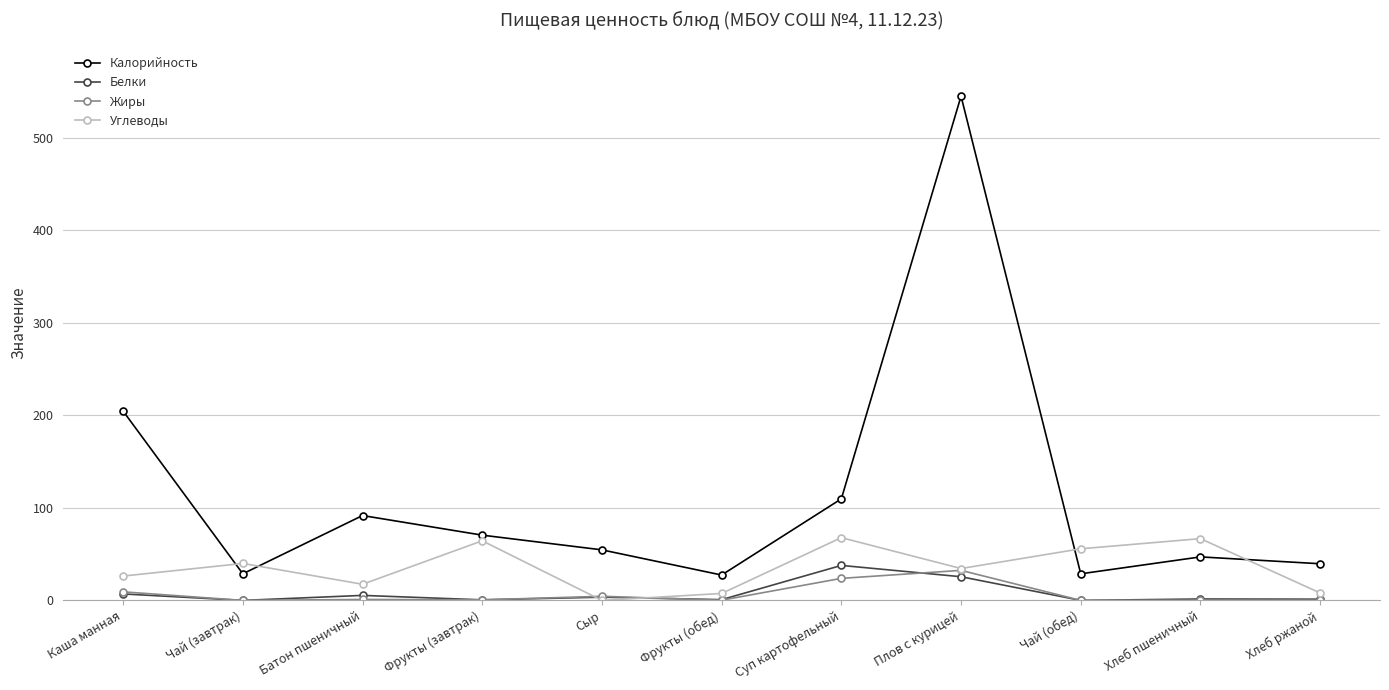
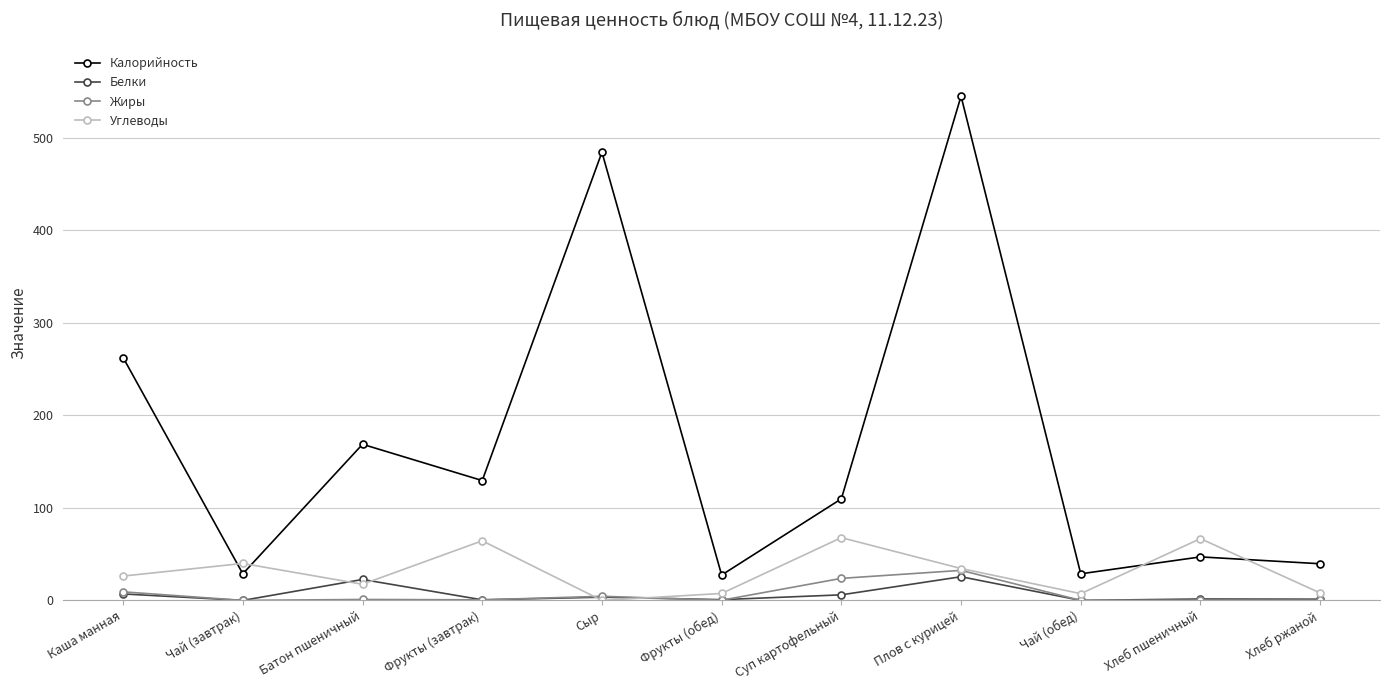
Калорийность, Каша манная: 200 -> 260
Калорийность, Батон пшеничный: 90 -> 170
Белки, Батон пшеничный: 10 -> 20
Калорийность, Фрукты (завтрак): 70 -> 130
Калорийность, Сыр: 50 -> 480
Белки, Суп картофельный: 40 -> 10
Углеводы, Чай (обед): 60 -> 10
